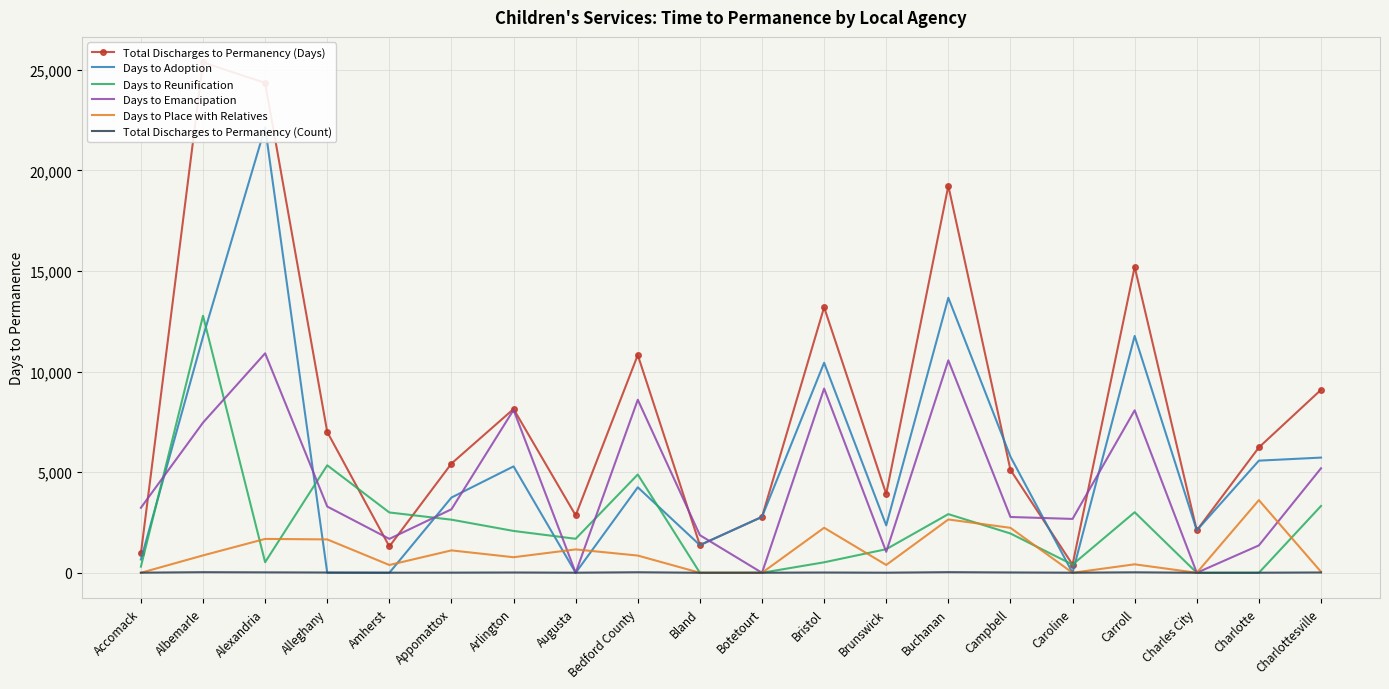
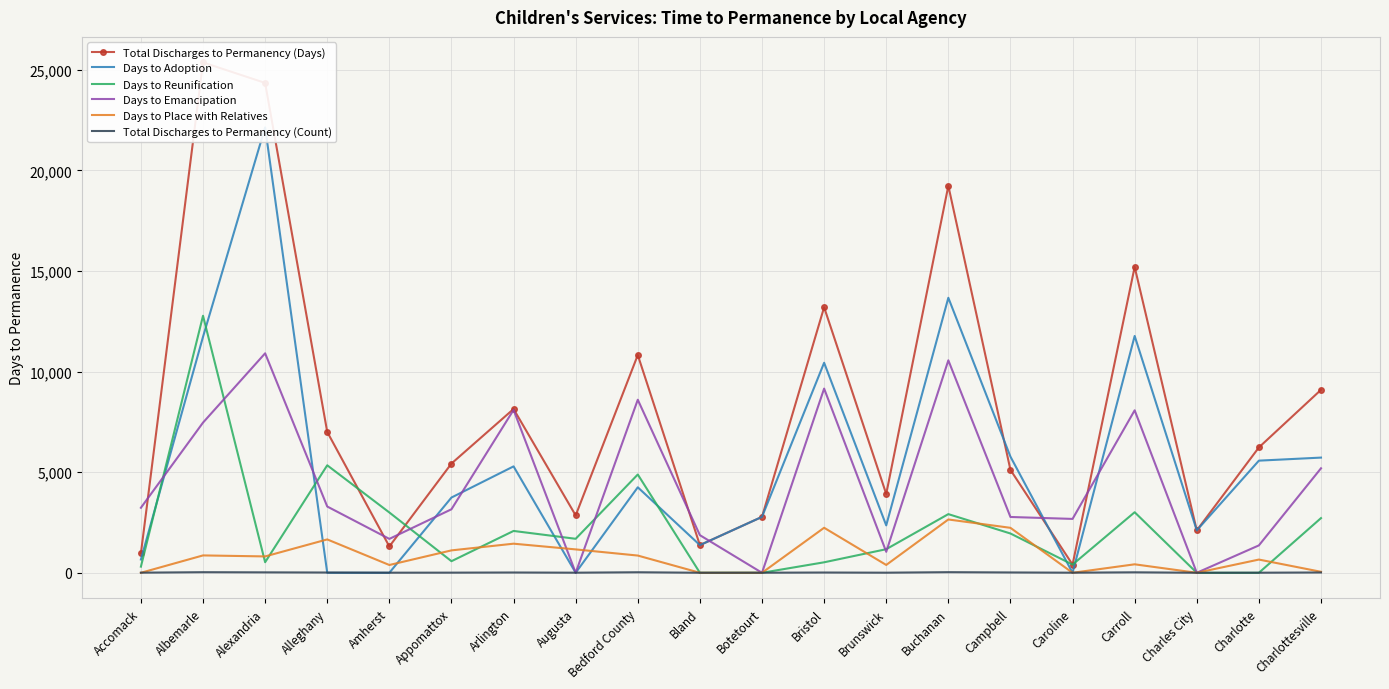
Days to Place with Relatives, Alexandria: 1,700 -> 800
Days to Reunification, Appomattox: 2,600 -> 600
Days to Place with Relatives, Arlington: 800 -> 1,400
Days to Place with Relatives, Charlotte: 3,600 -> 700
Days to Reunification, Charlottesville: 3,300 -> 2,700
